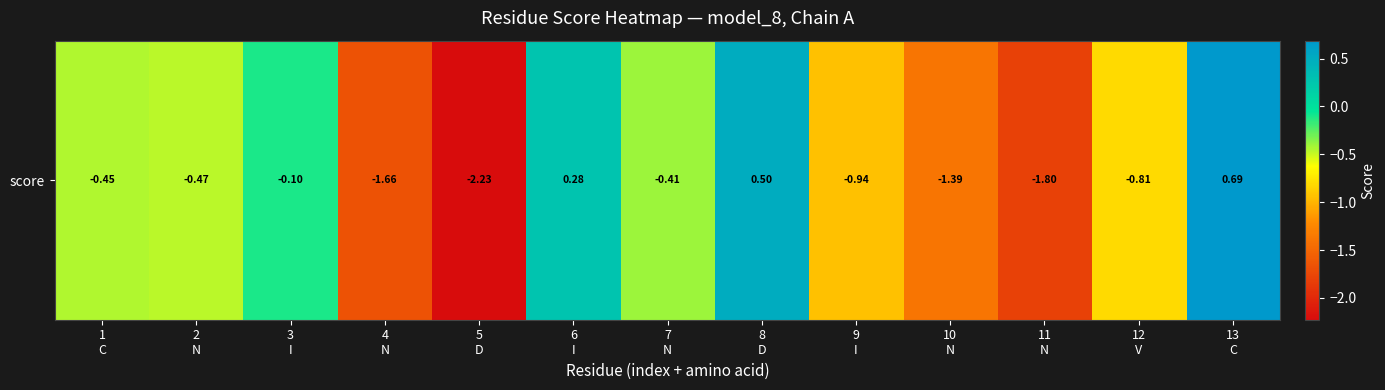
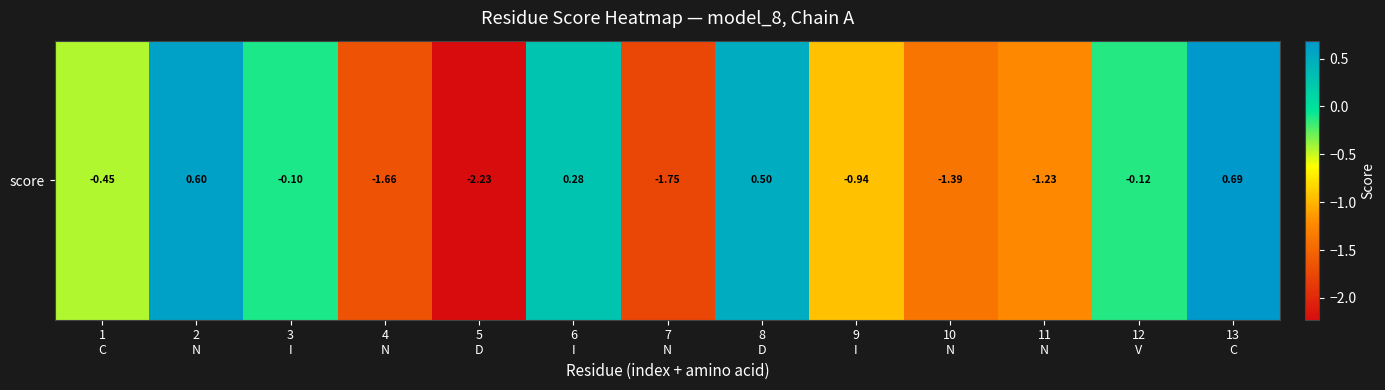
score, 2 N: -0.47 -> 0.60
score, 7 N: -0.41 -> -1.75
score, 11 N: -1.80 -> -1.23
score, 12 V: -0.81 -> -0.12
